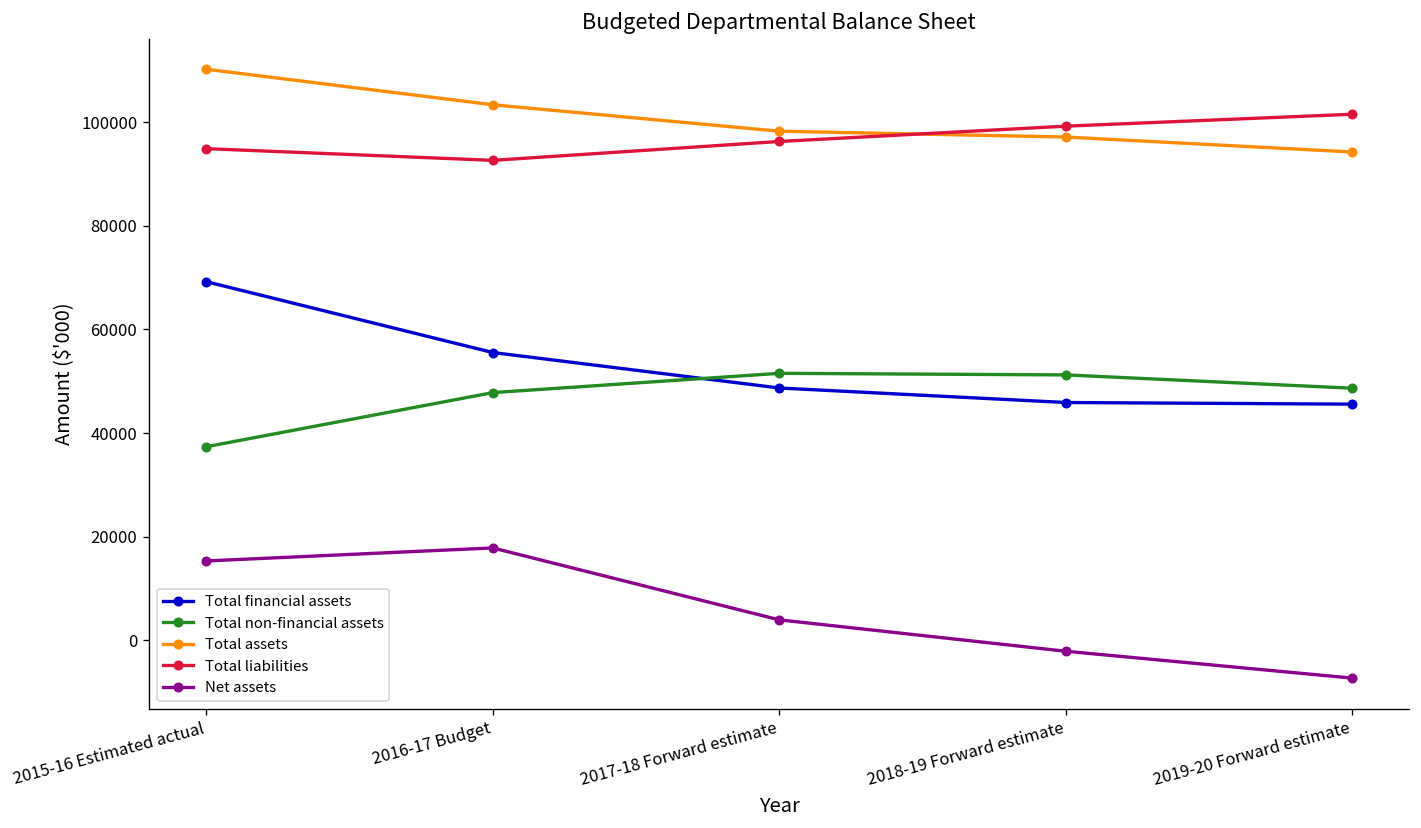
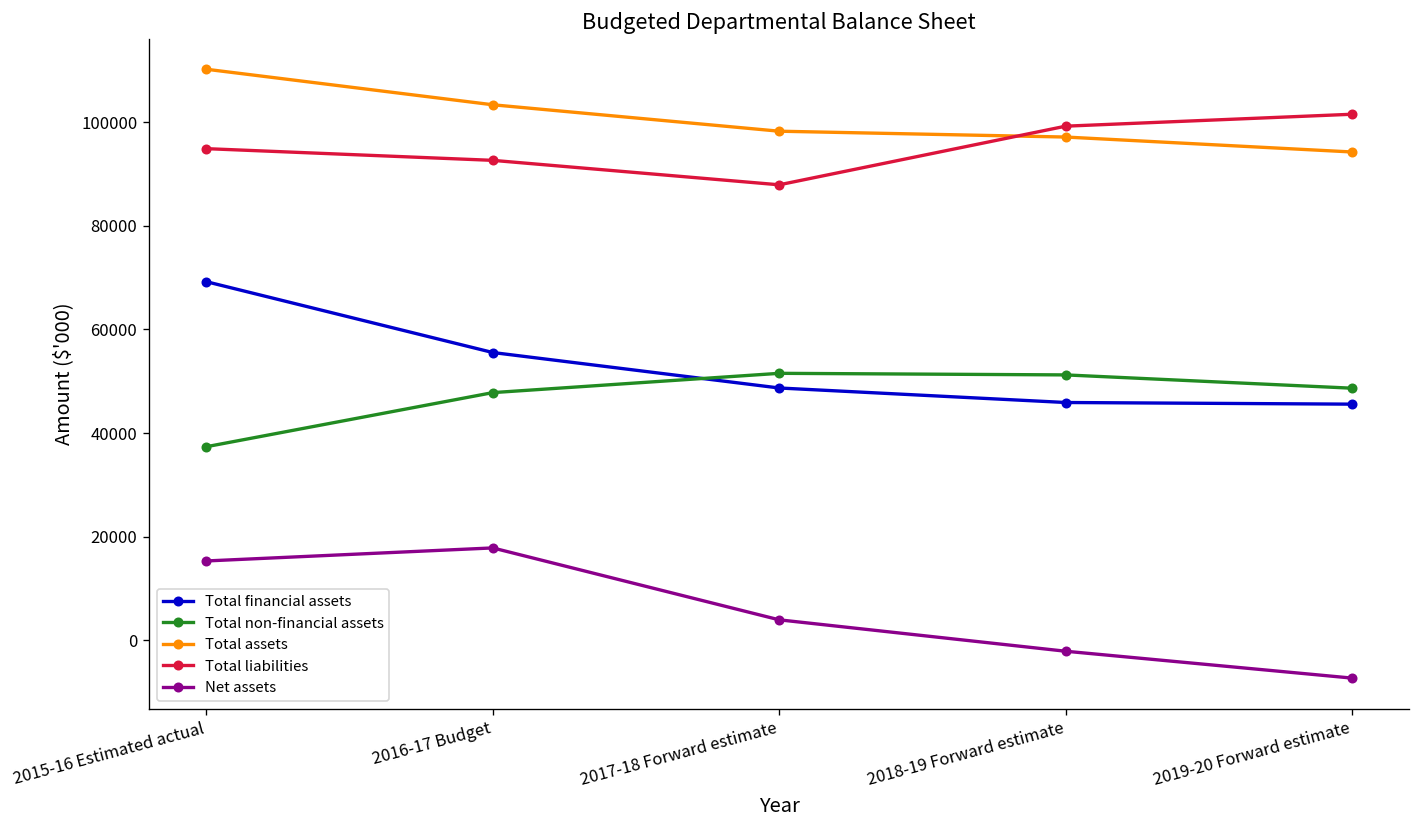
Total liabilities, 2017-18 Forward estimate: 96000 -> 88000
